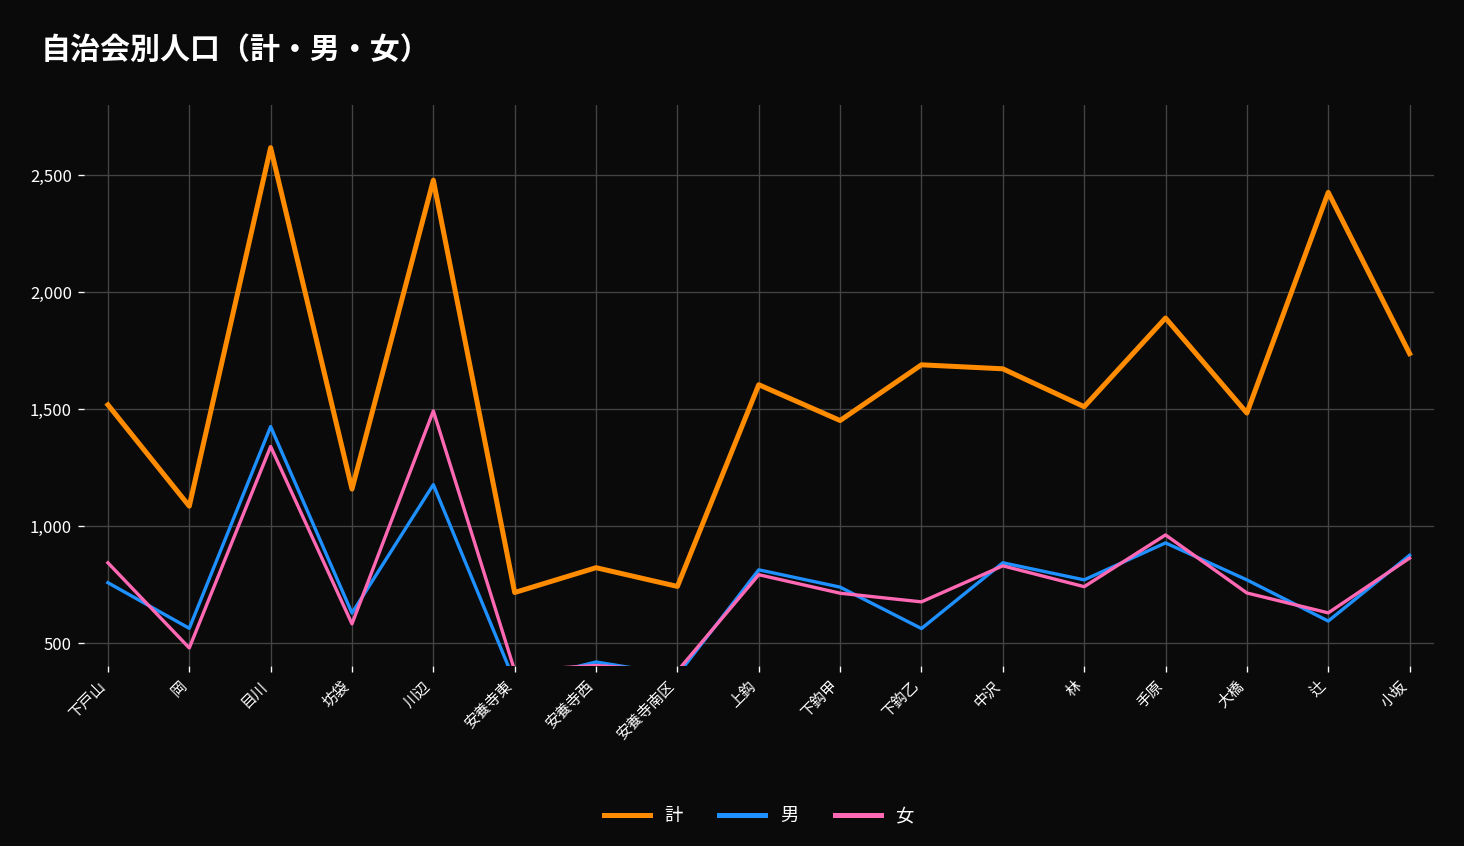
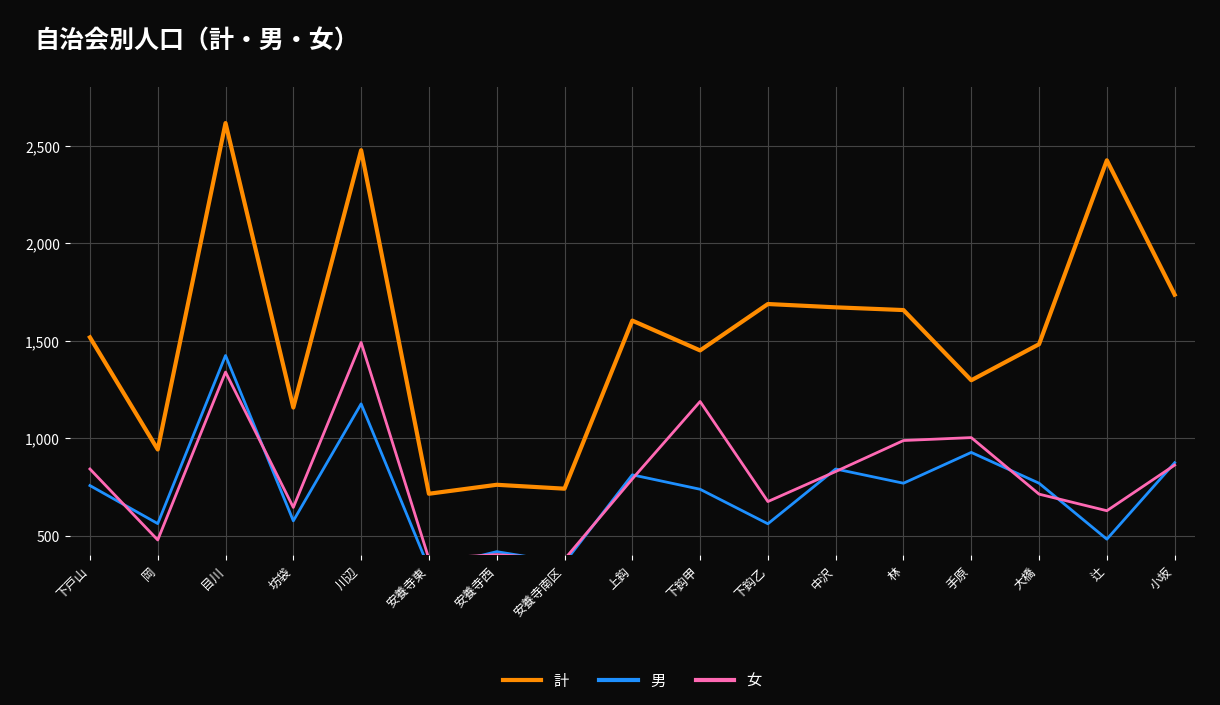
計, 岡: 1,080 -> 940
男, 坊袋: 630 -> 580
女, 坊袋: 580 -> 650
計, 安養寺西: 820 -> 760
女, 下鈎甲: 710 -> 1,190
計, 林: 1,510 -> 1,660
女, 林: 740 -> 990
計, 手原: 1,890 -> 1,300
女, 手原: 960 -> 1,000
男, 辻: 590 -> 480
